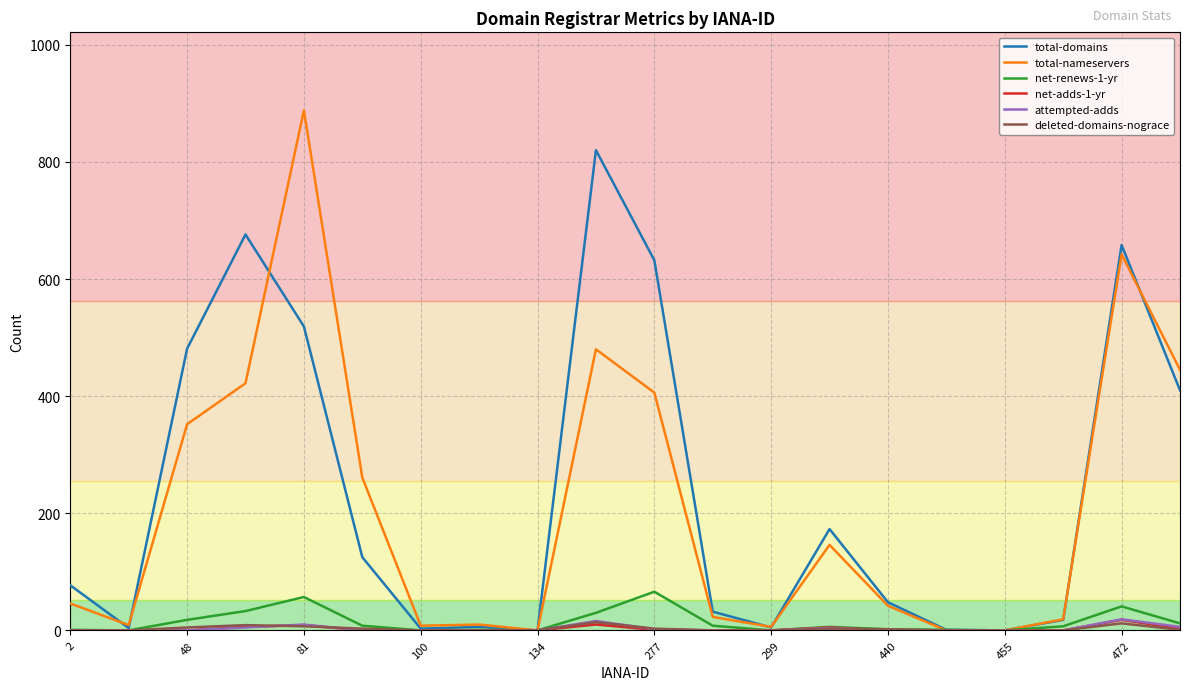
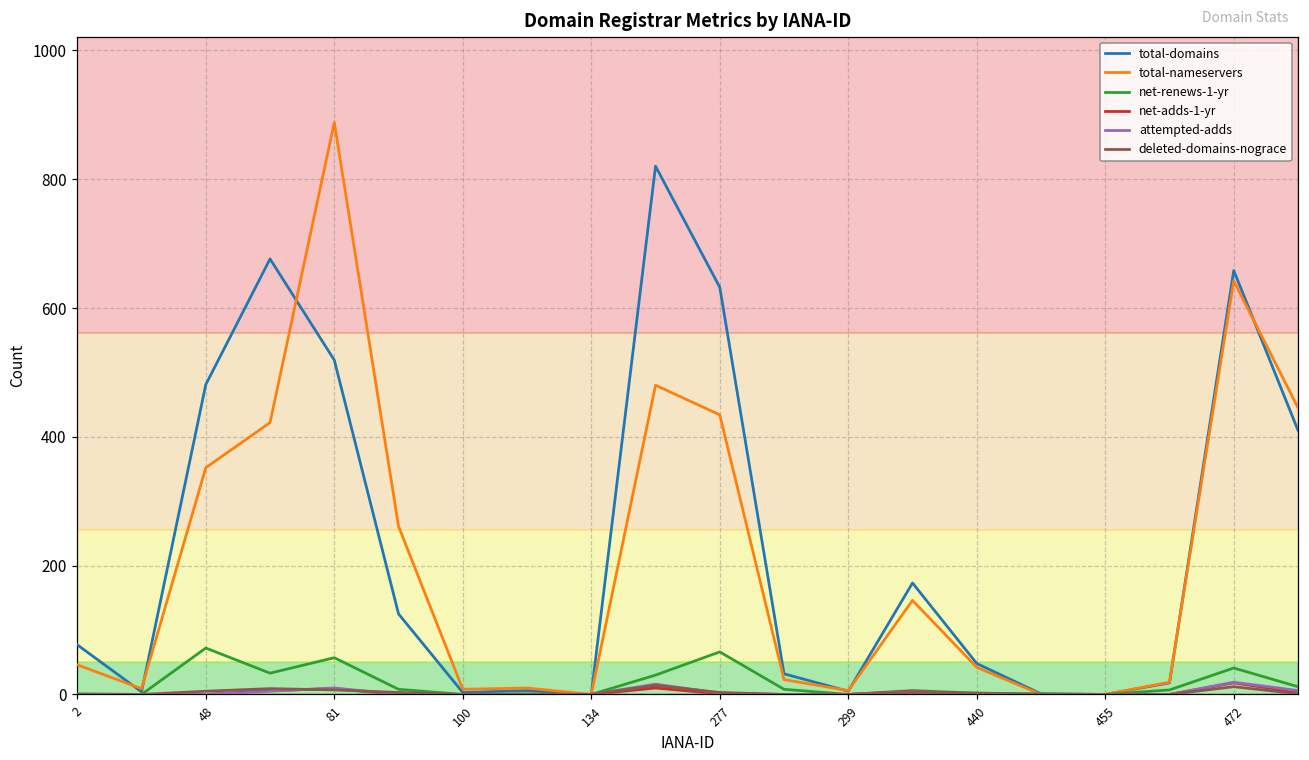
net-renews-1-yr, 48: 20 -> 70
total-nameservers, 277: 410 -> 430
